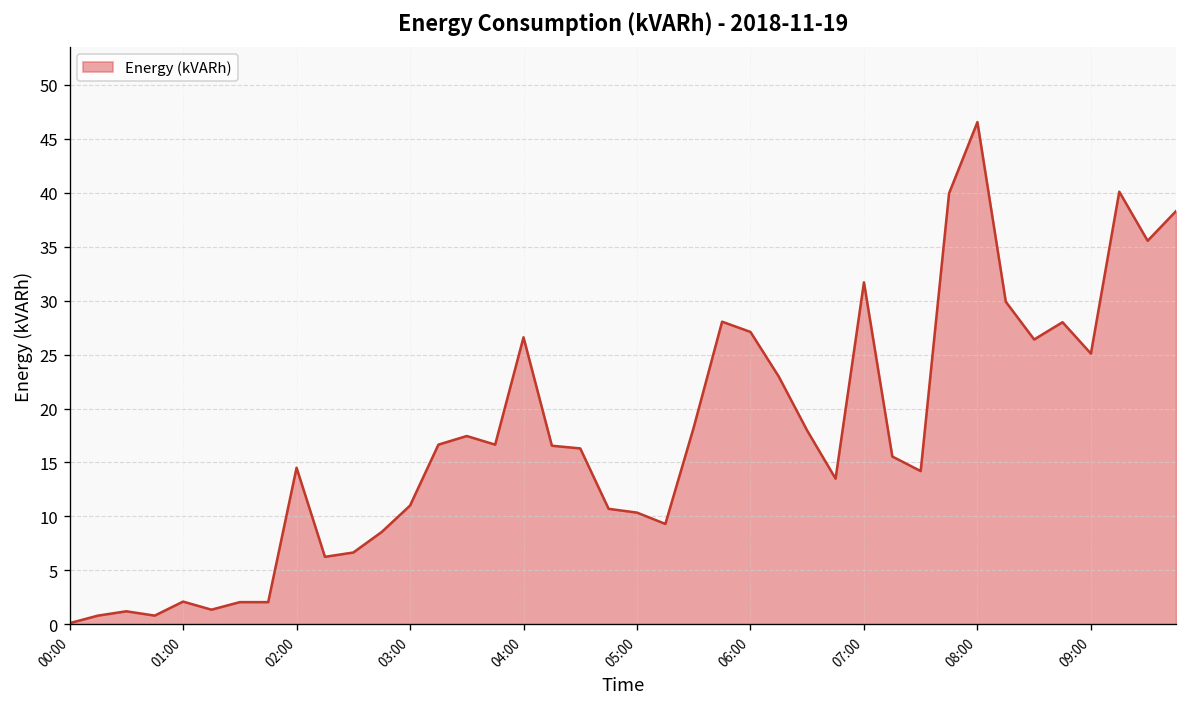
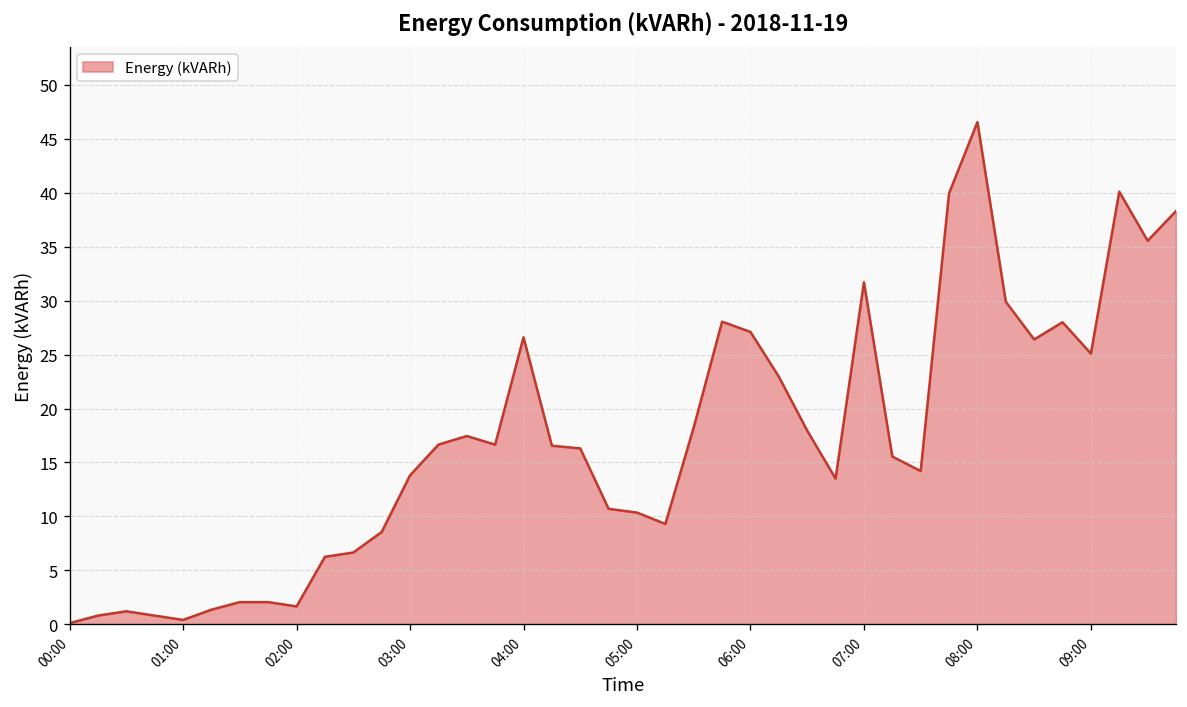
01:00: 2 -> 0
02:00: 15 -> 2
03:00: 11 -> 14
